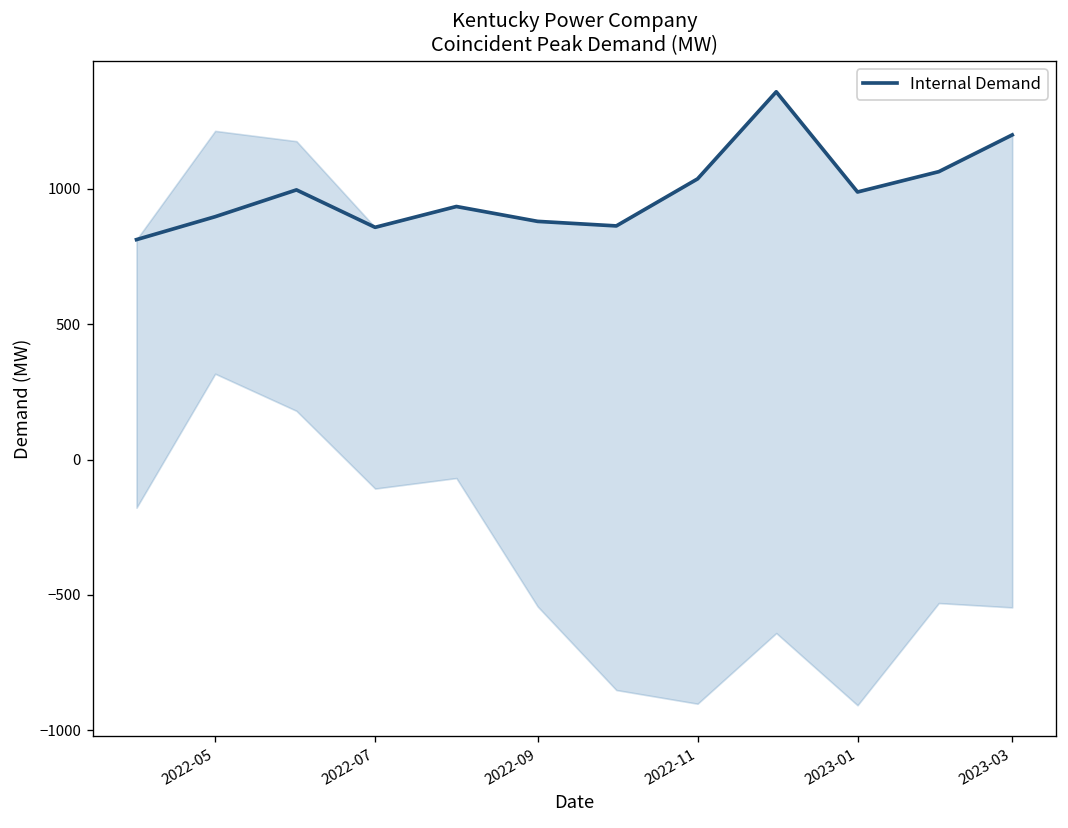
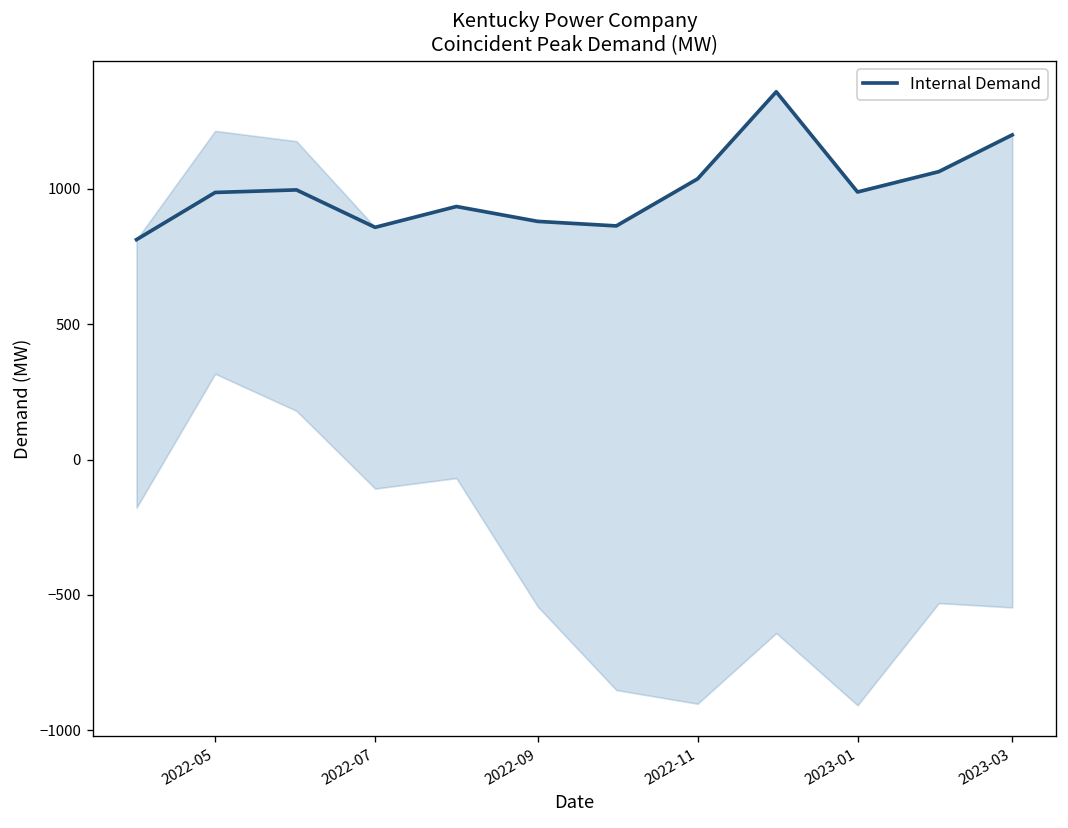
Internal Demand, 2022-05: 900 -> 990
